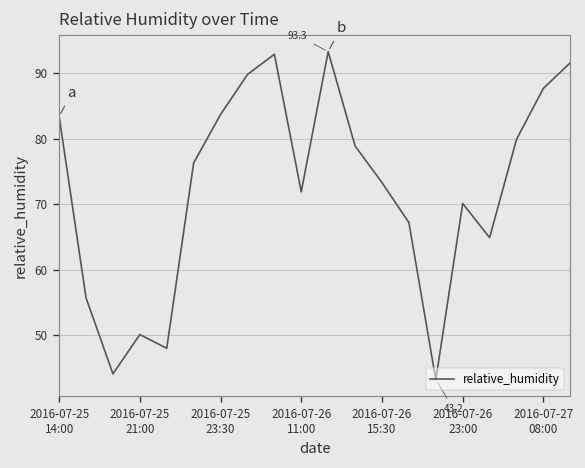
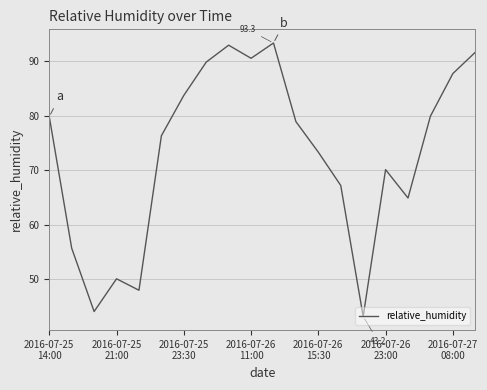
2016-07-25 14:00: 83 -> 80
2016-07-26 11:00: 72 -> 91
